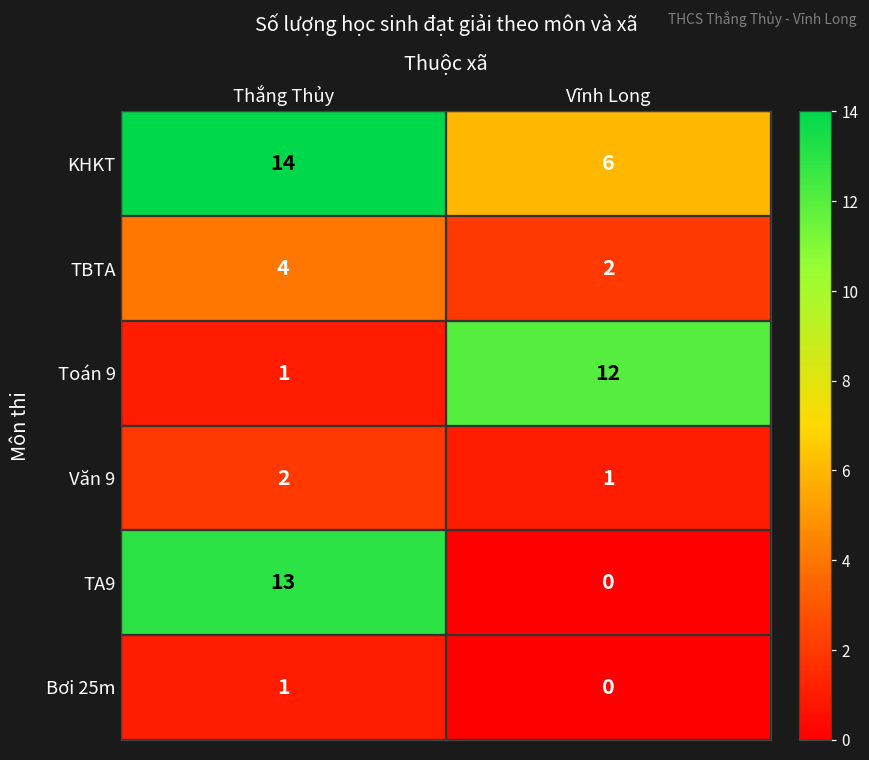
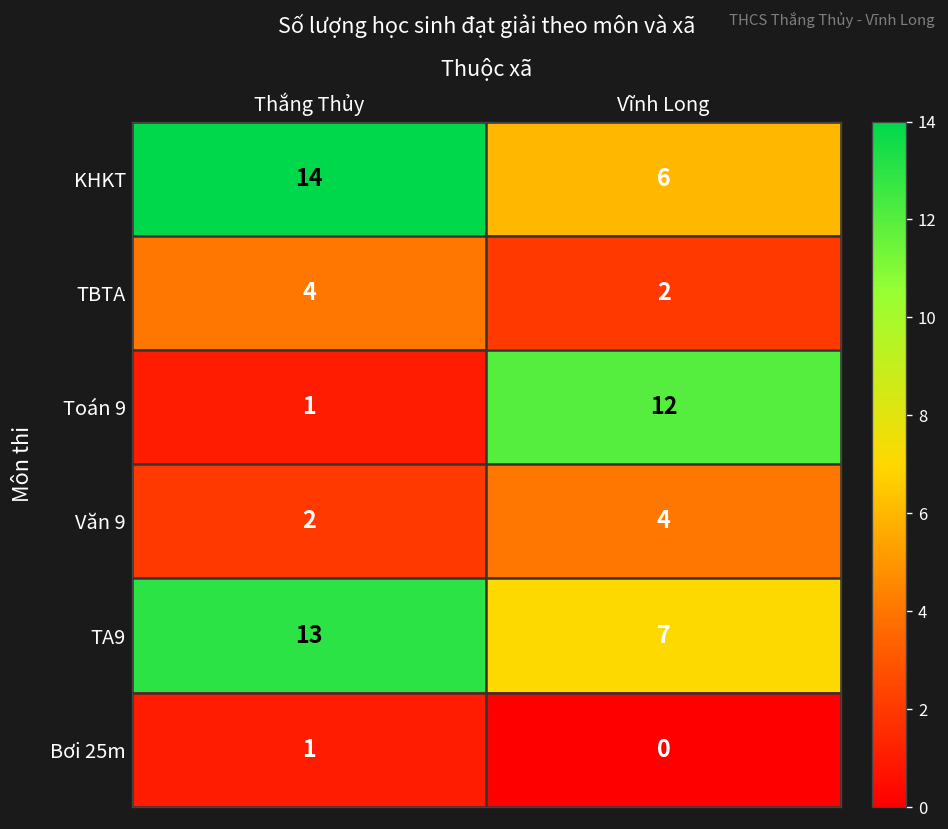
Văn 9, Vĩnh Long: 1 -> 4
TA9, Vĩnh Long: 0 -> 7
